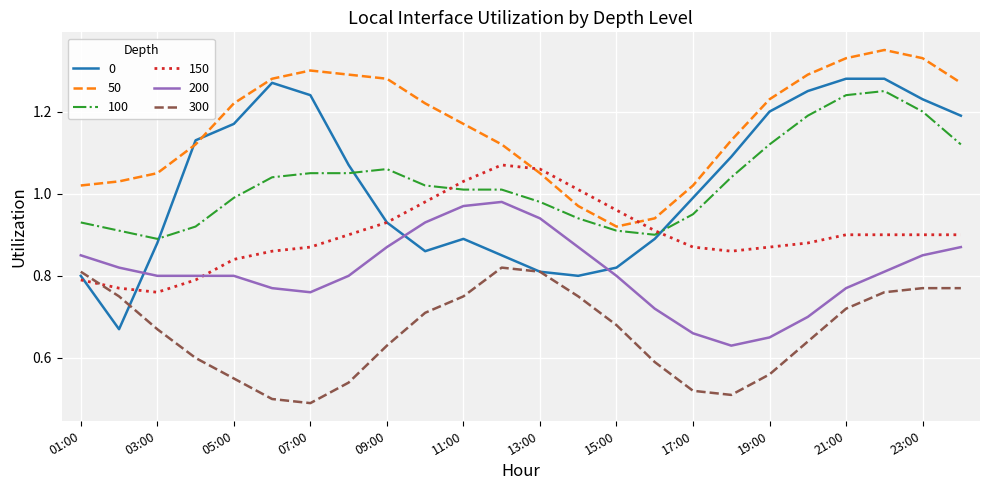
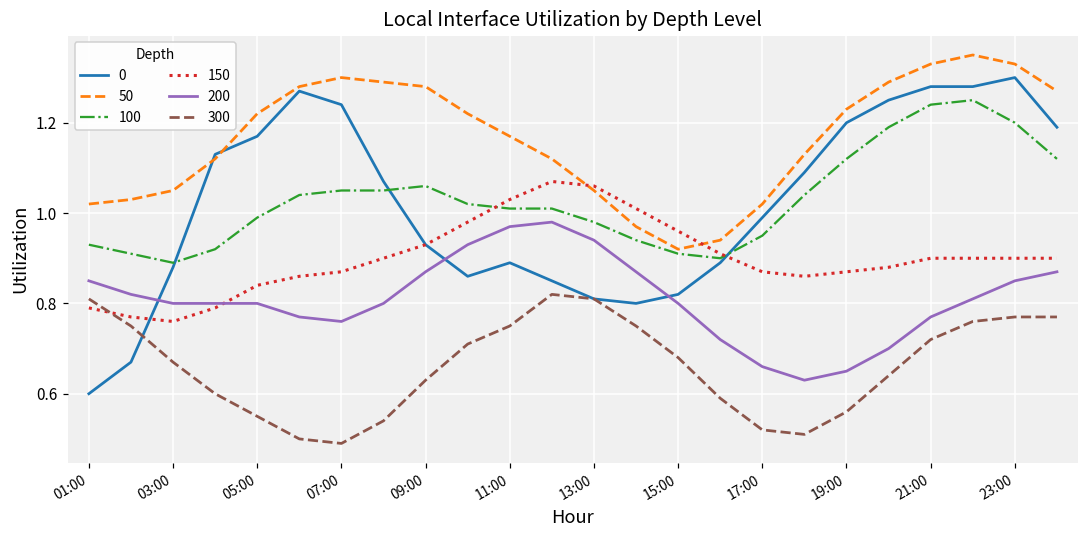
0, 01:00: 0.8 -> 0.6
0, 23:00: 1.23 -> 1.30
